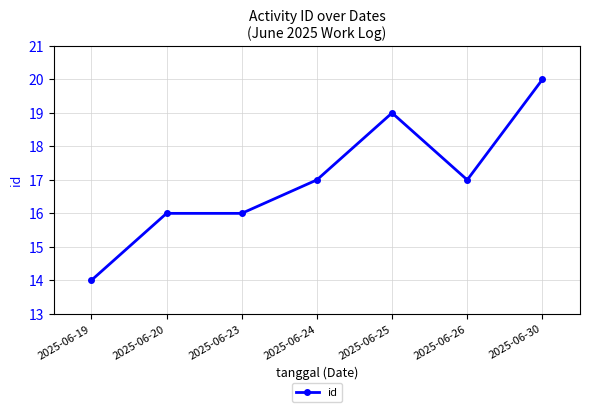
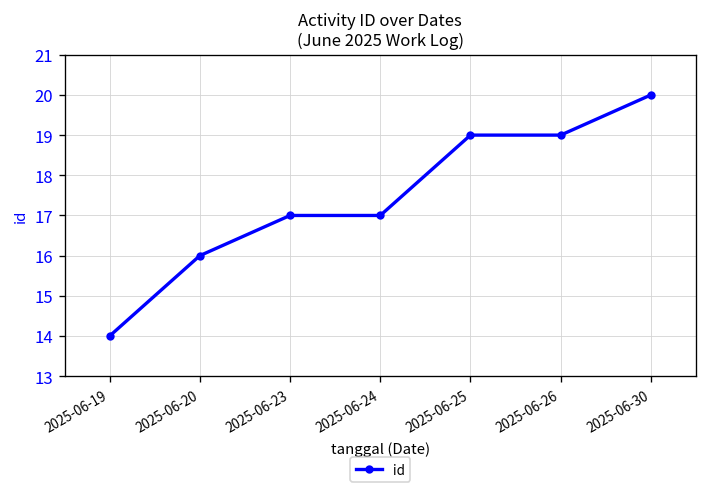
2025-06-23: 16 -> 17
2025-06-26: 17 -> 19
